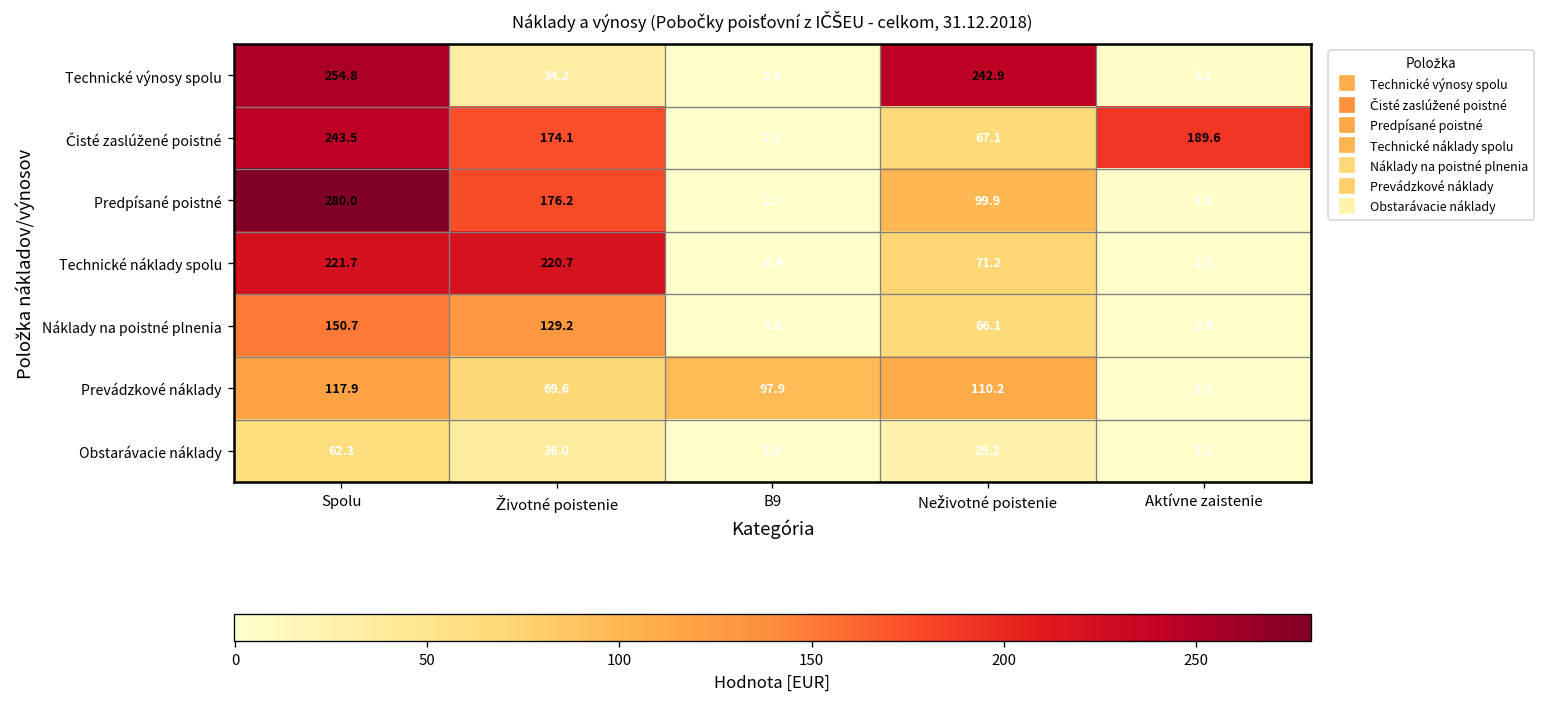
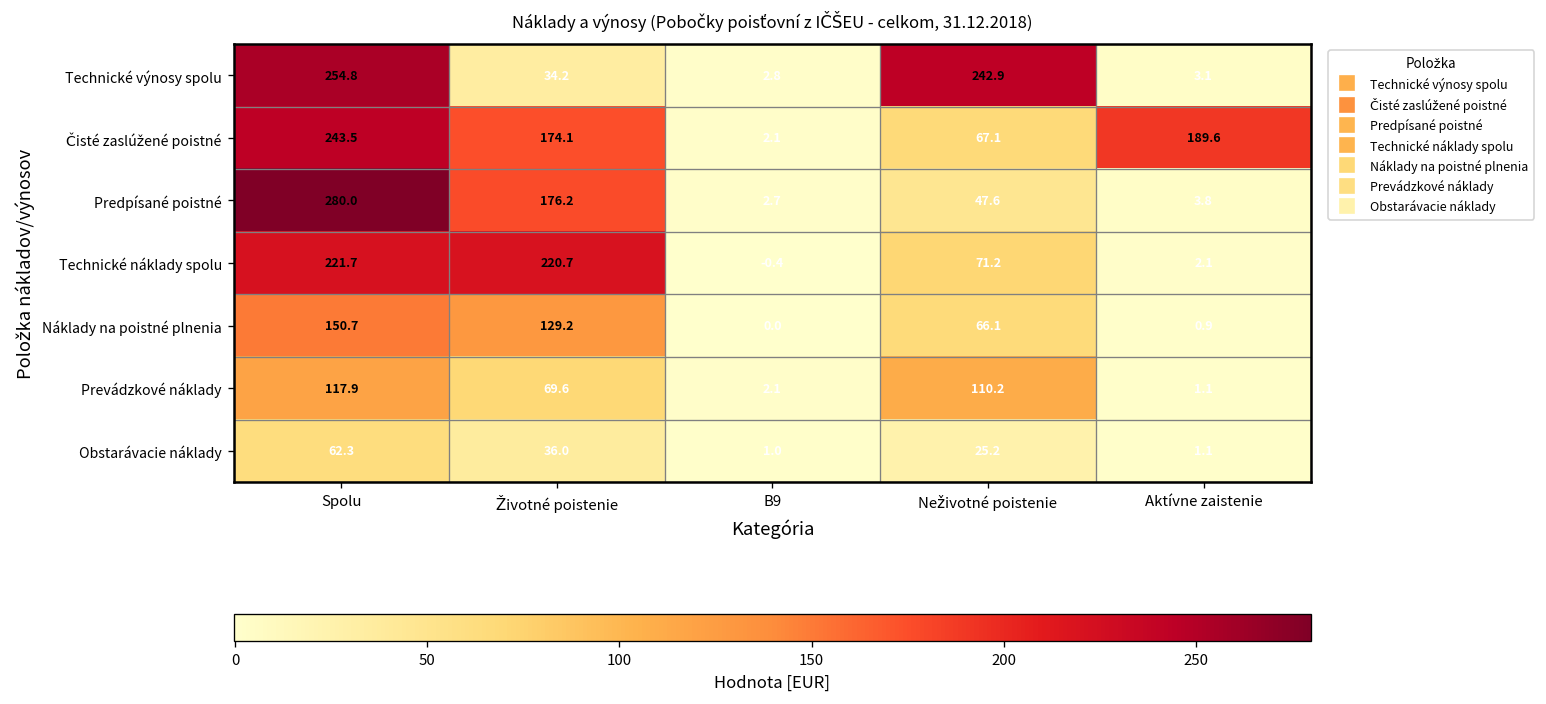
Predpísané poistné, Neživotné poistenie: 99.9 -> 47.6
Prevádzkové náklady, B9: 97.9 -> 2.1
